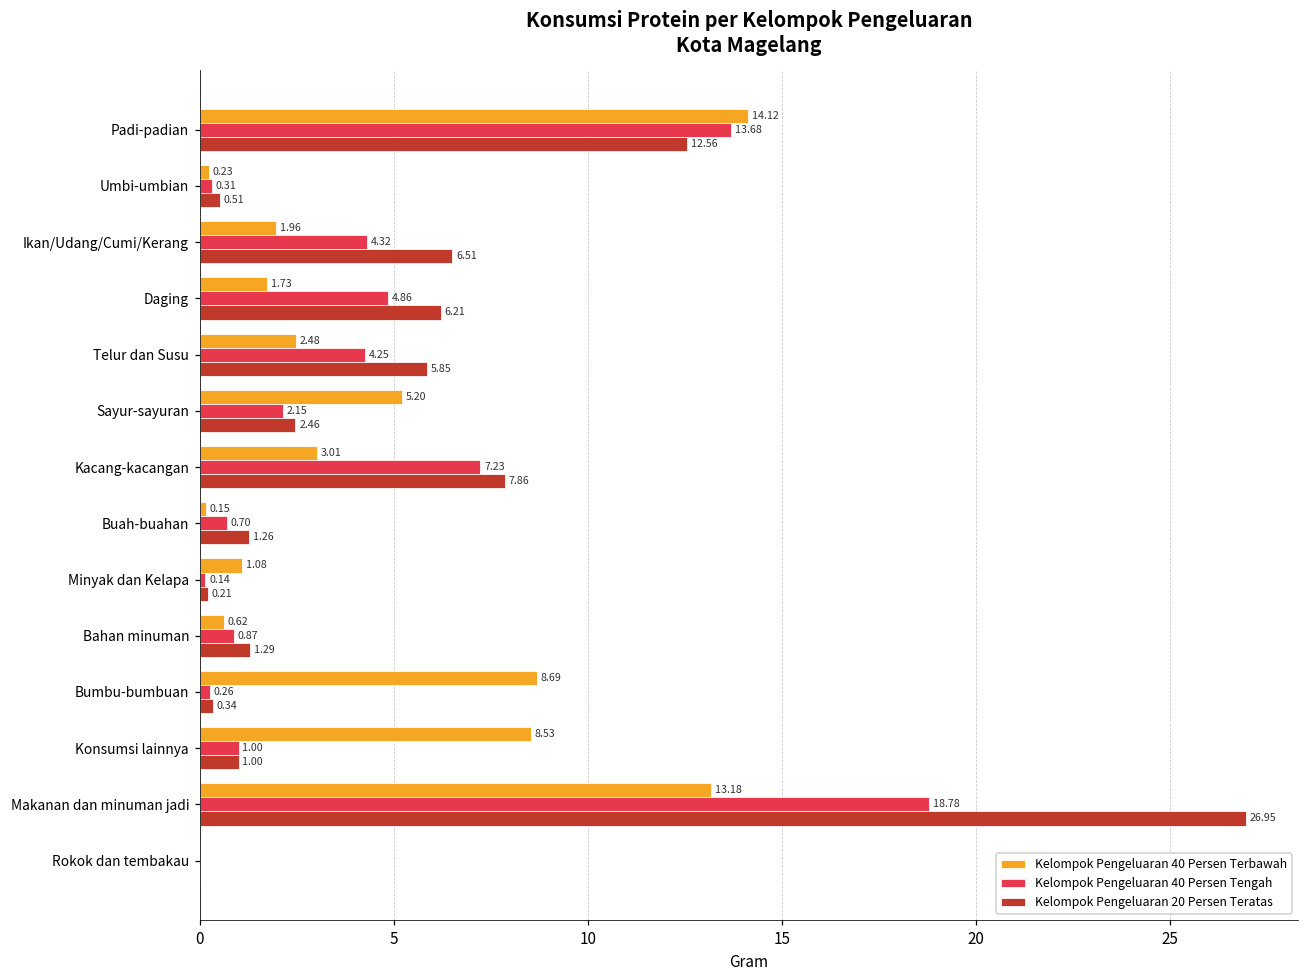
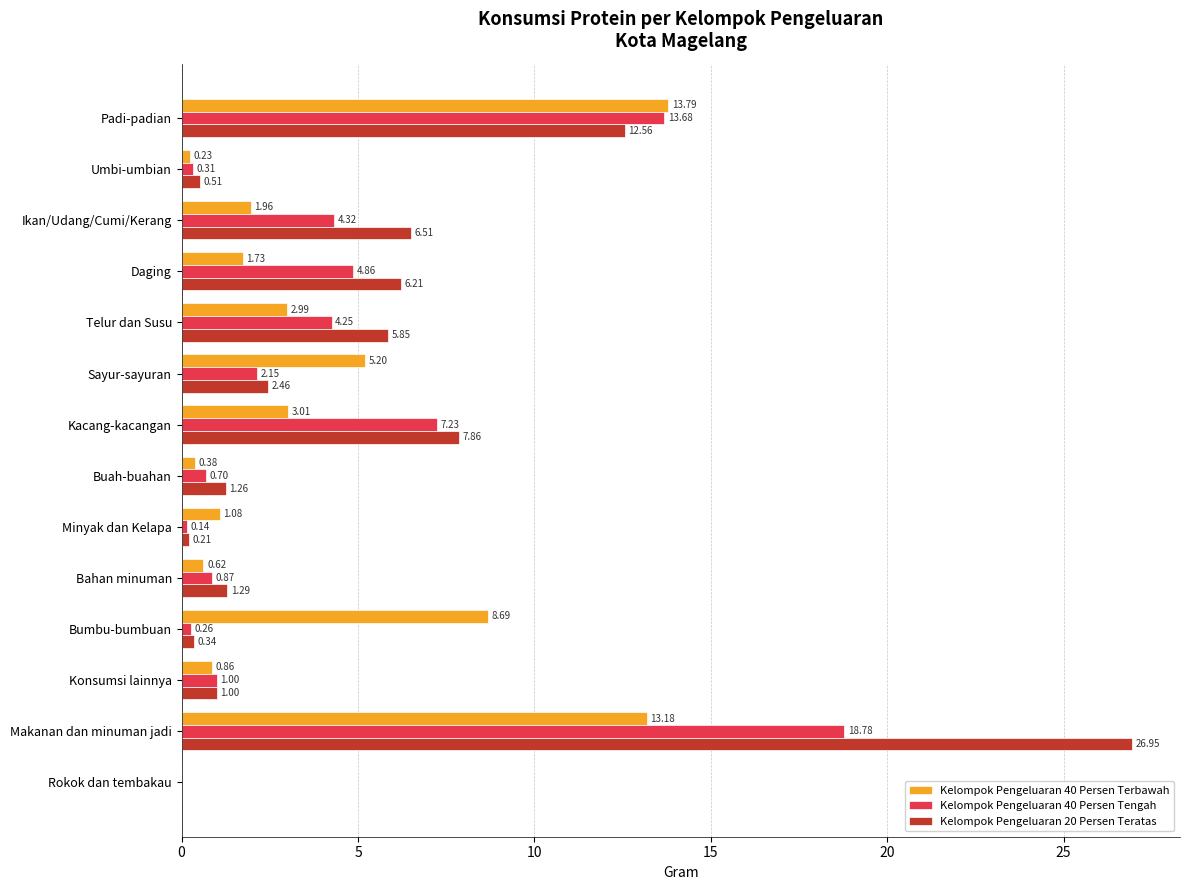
Kelompok Pengeluaran 40 Persen Terbawah, Padi-padian: 14.12 -> 13.79
Kelompok Pengeluaran 40 Persen Terbawah, Telur dan Susu: 2.48 -> 2.99
Kelompok Pengeluaran 40 Persen Terbawah, Buah-buahan: 0.15 -> 0.38
Kelompok Pengeluaran 40 Persen Terbawah, Konsumsi lainnya: 8.53 -> 0.86
